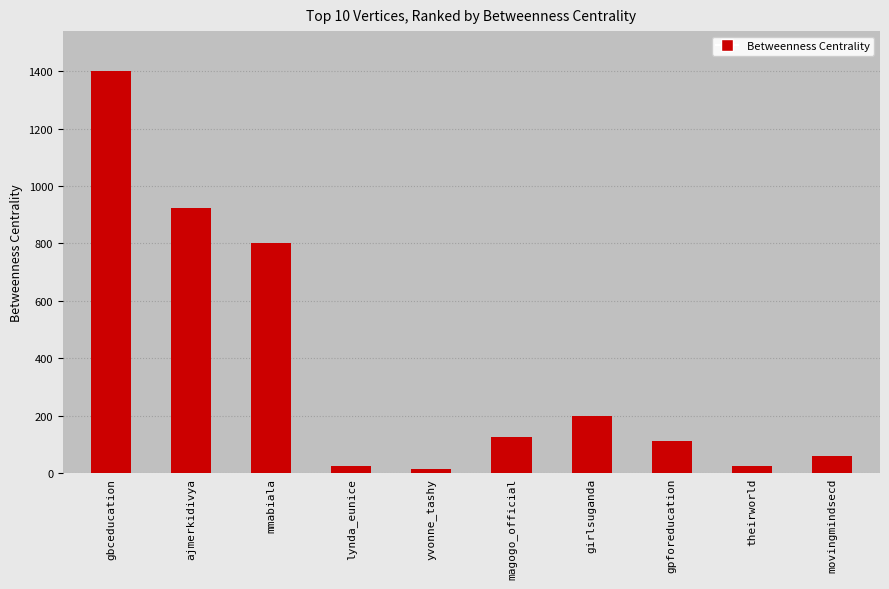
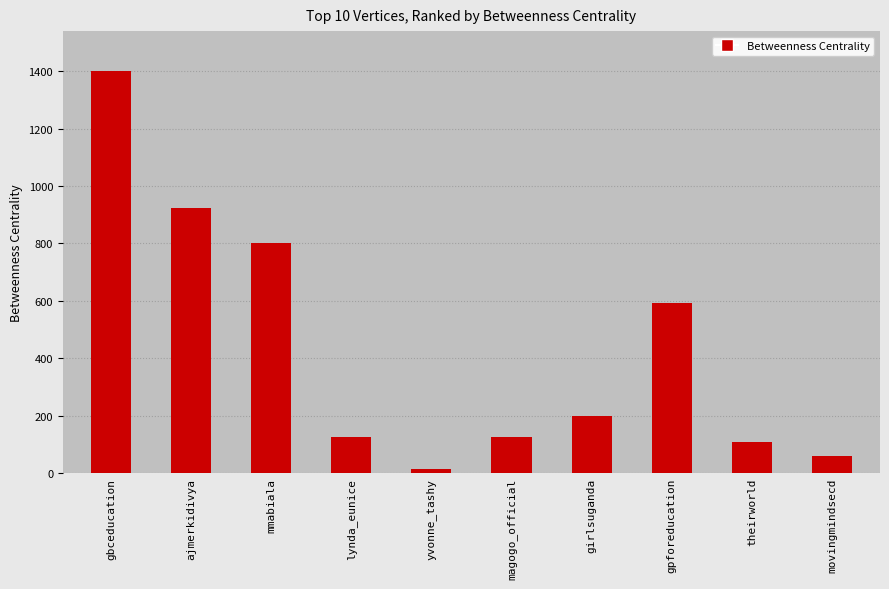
lynda_eunice: 20 -> 130
gpforeducation: 110 -> 590
theirworld: 20 -> 110
